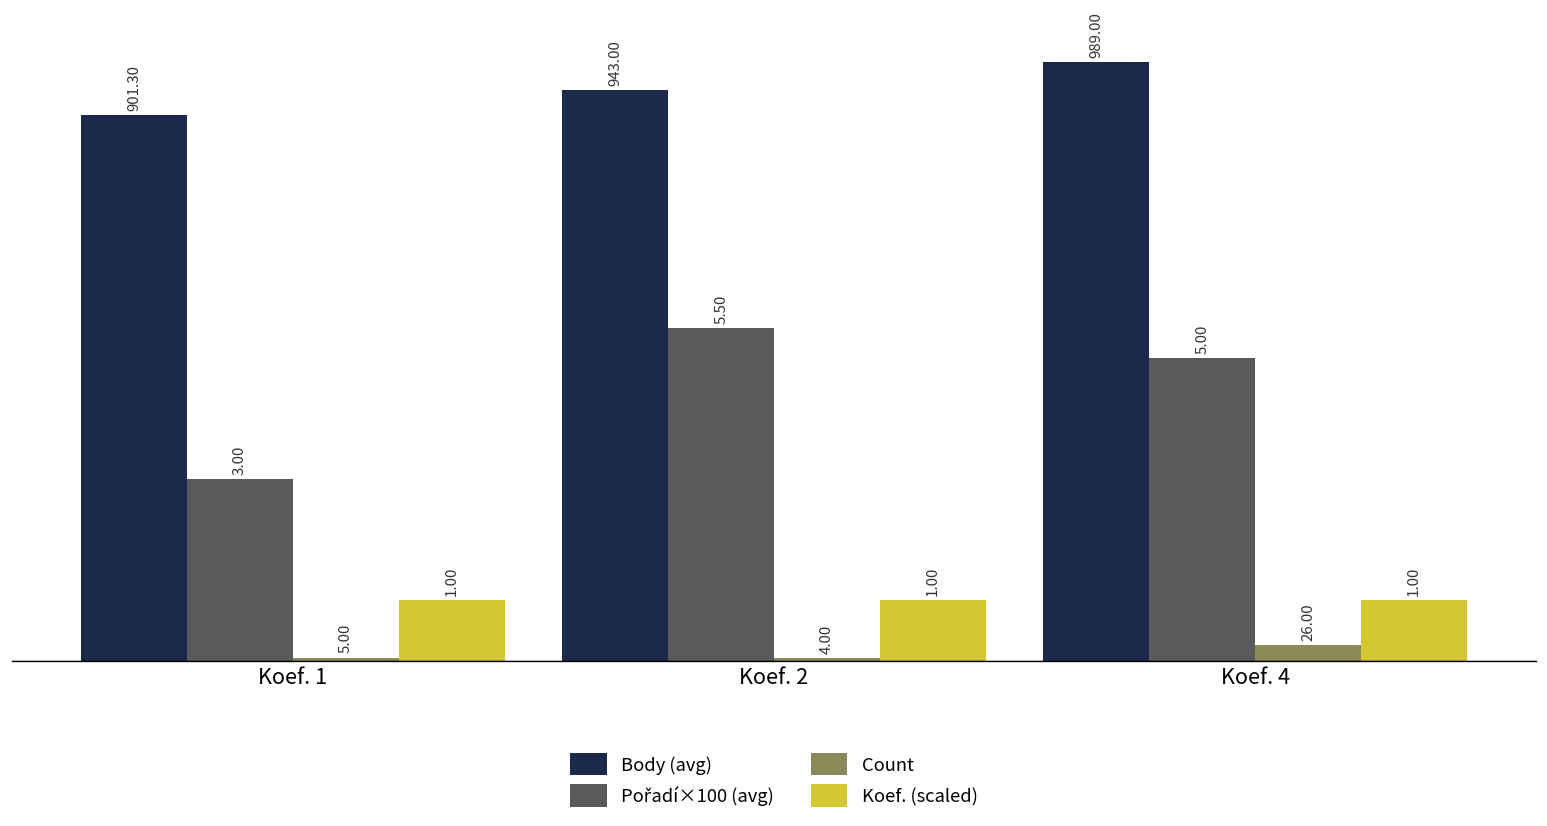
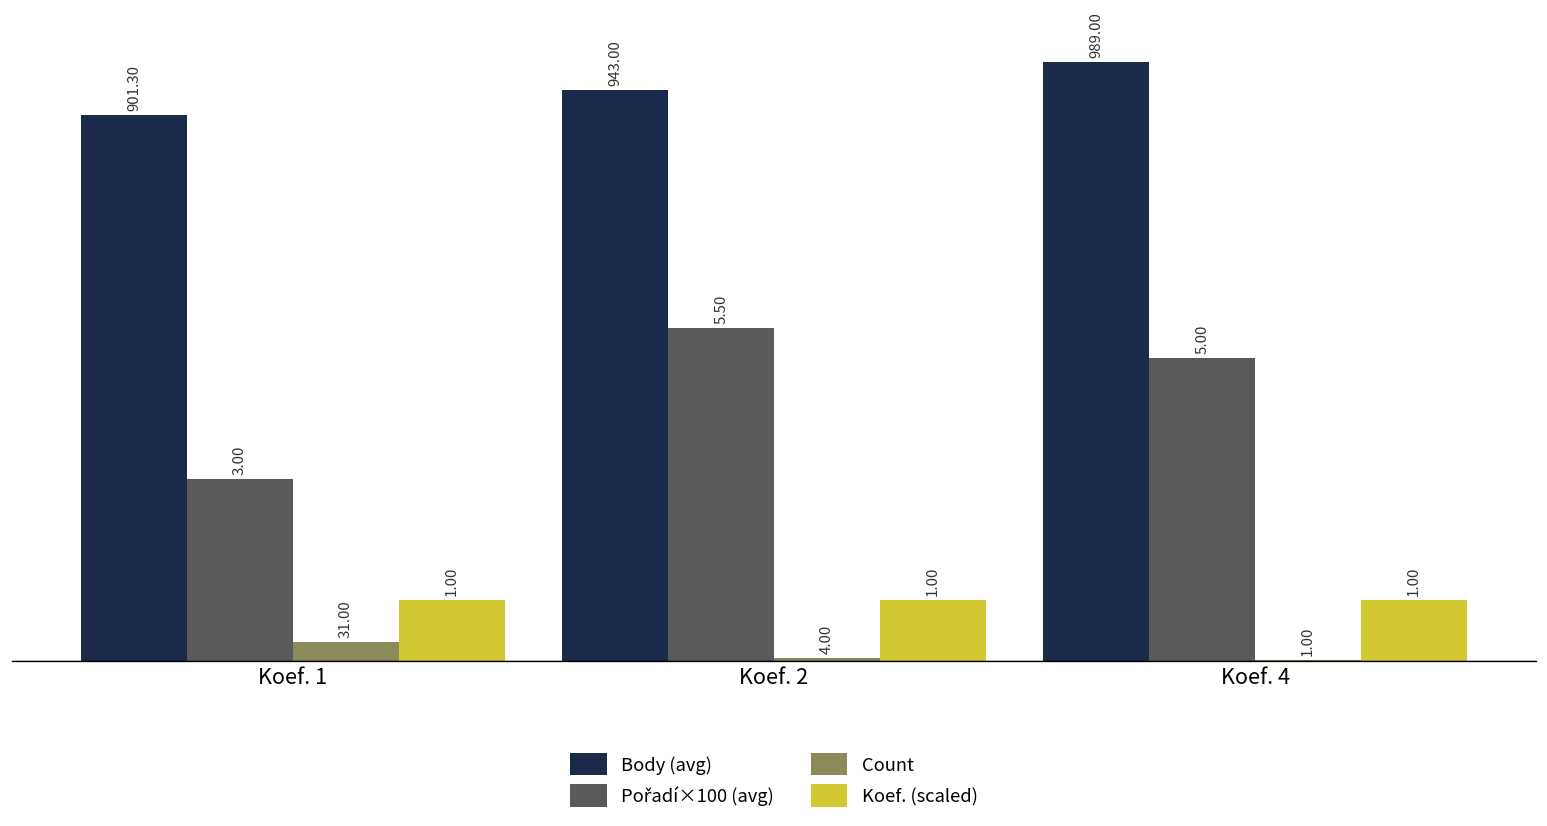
Count, Koef. 1: 5.00 -> 31.00
Count, Koef. 4: 26.00 -> 1.00
